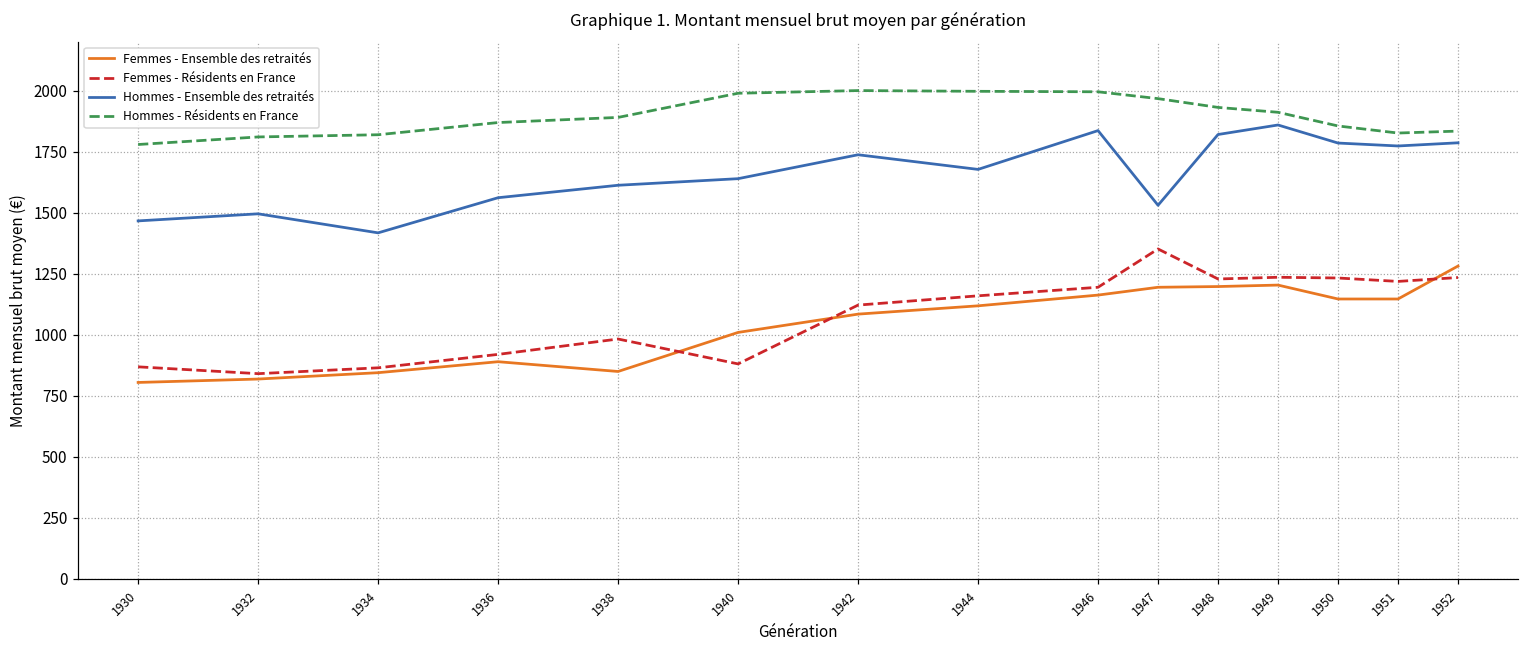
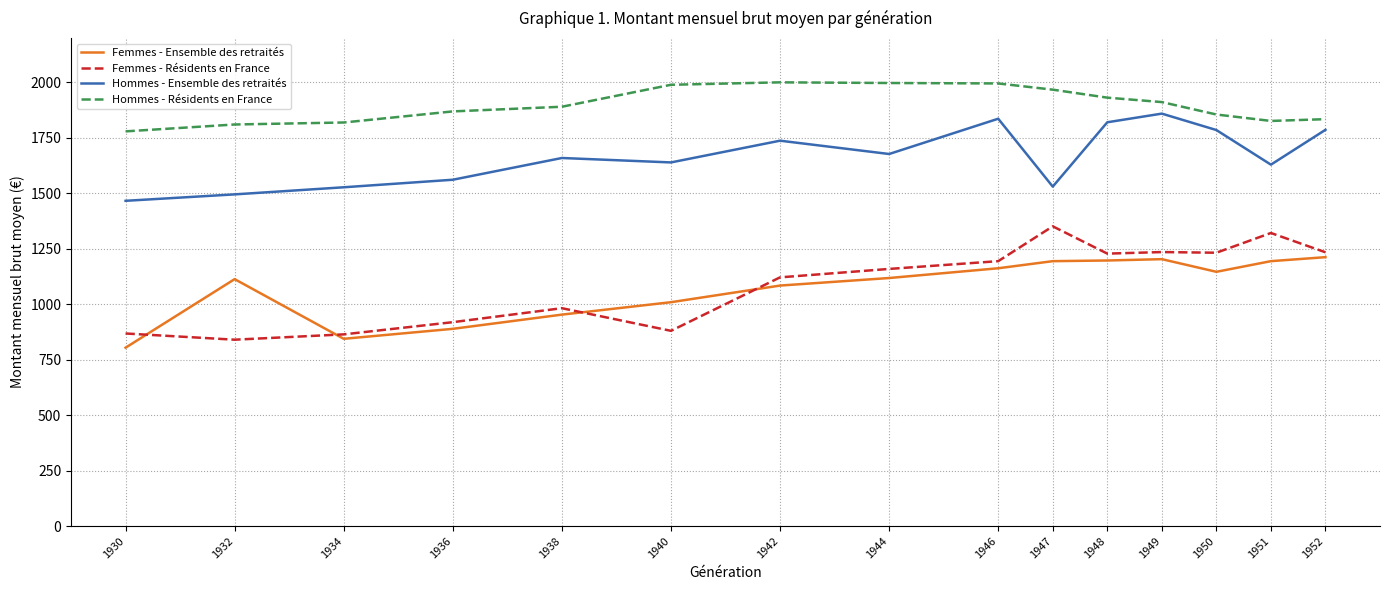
Femmes - Ensemble des retraités, 1932: 820 -> 1110
Hommes - Ensemble des retraités, 1934: 1420 -> 1530
Femmes - Ensemble des retraités, 1938: 850 -> 950
Hommes - Ensemble des retraités, 1938: 1610 -> 1660
Femmes - Ensemble des retraités, 1951: 1150 -> 1190
Femmes - Résidents en France, 1951: 1220 -> 1320
Hommes - Ensemble des retraités, 1951: 1770 -> 1630
Femmes - Ensemble des retraités, 1952: 1280 -> 1210
